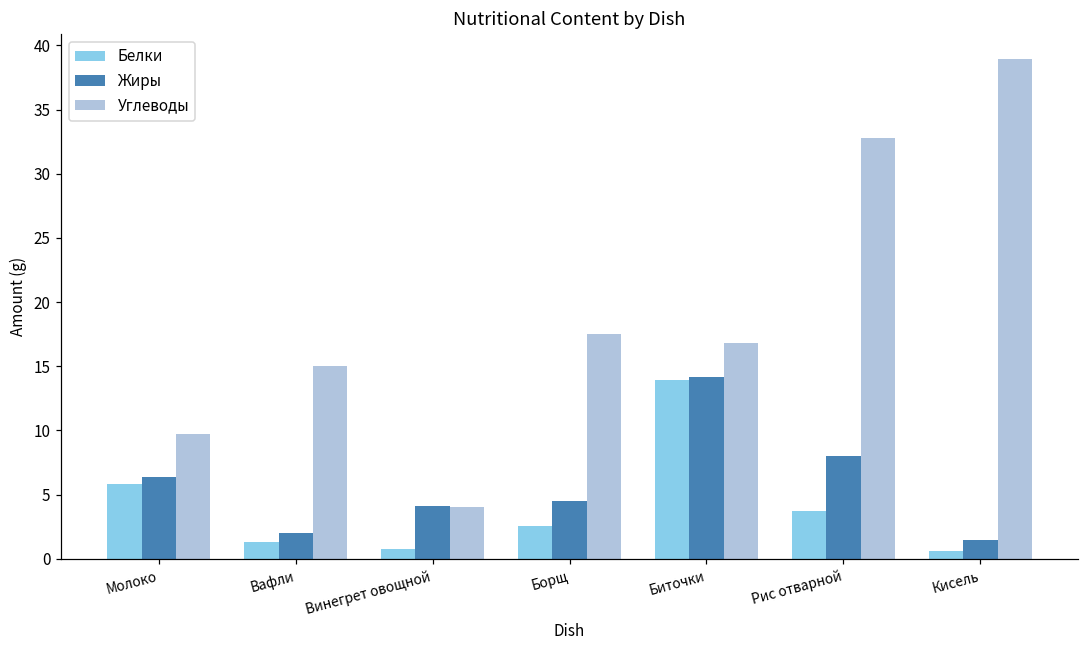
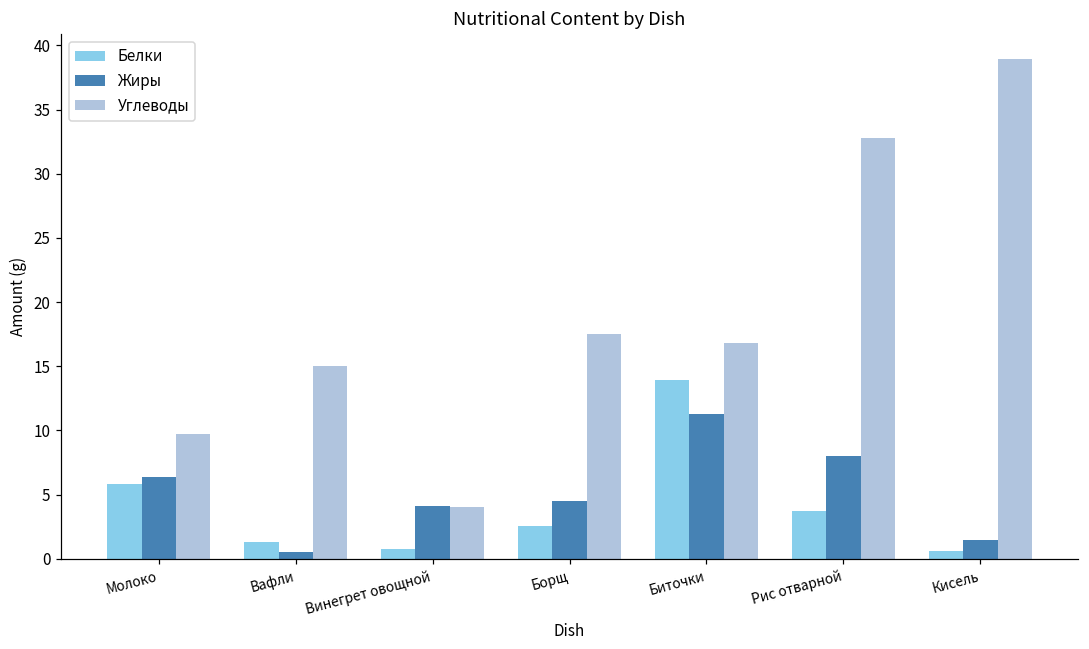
Жиры, Вафли: 2.0 -> 0.5
Жиры, Биточки: 14.2 -> 11.3
